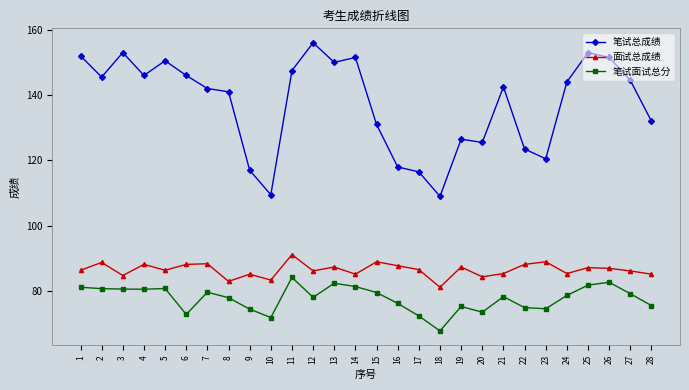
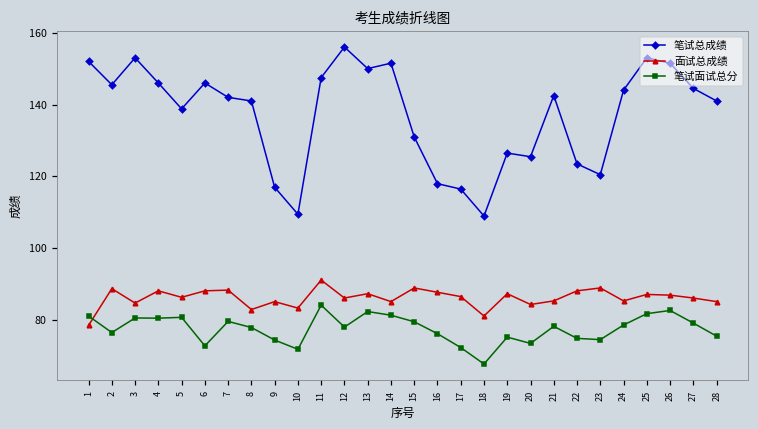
面试总成绩, 1: 86 -> 79
笔试面试总分, 2: 81 -> 77
笔试总成绩, 5: 151 -> 139
笔试总成绩, 28: 132 -> 141
